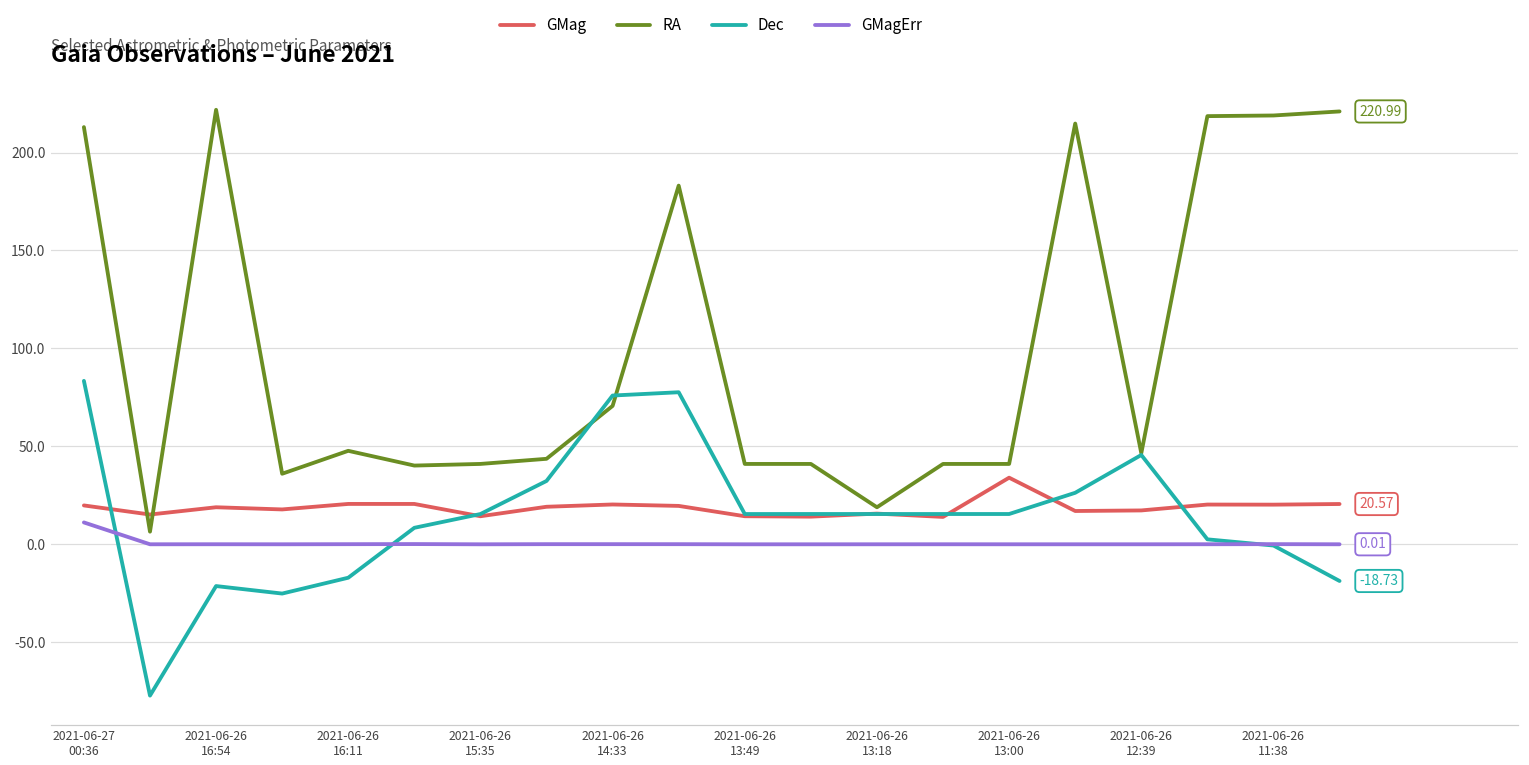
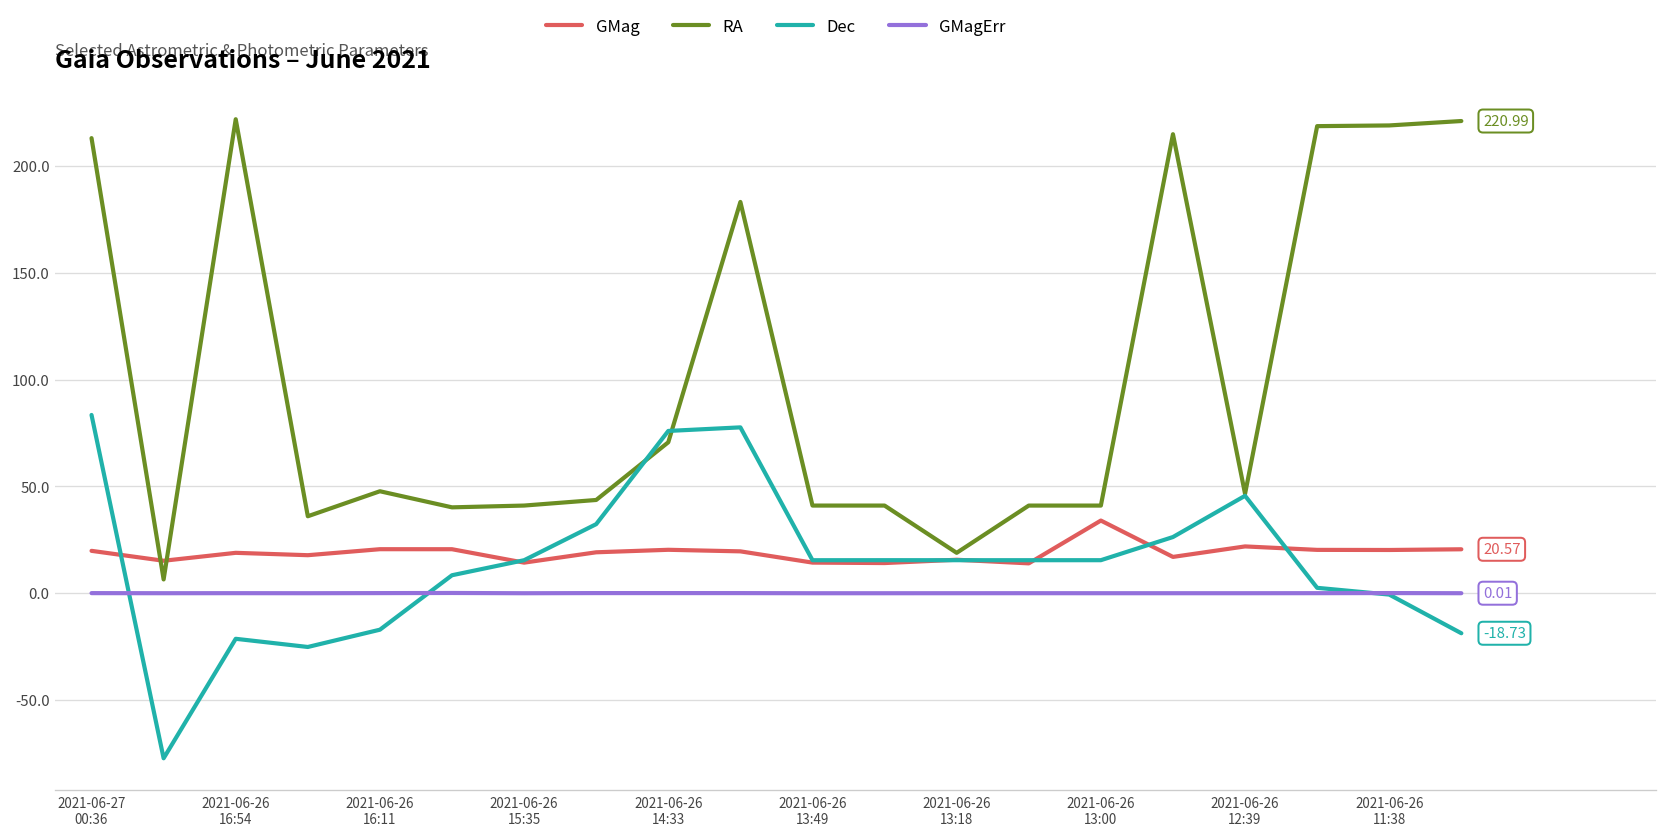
GMagErr, 2021-06-27 00:36: 11 -> 0
GMag, 2021-06-26 12:39: 17 -> 22
